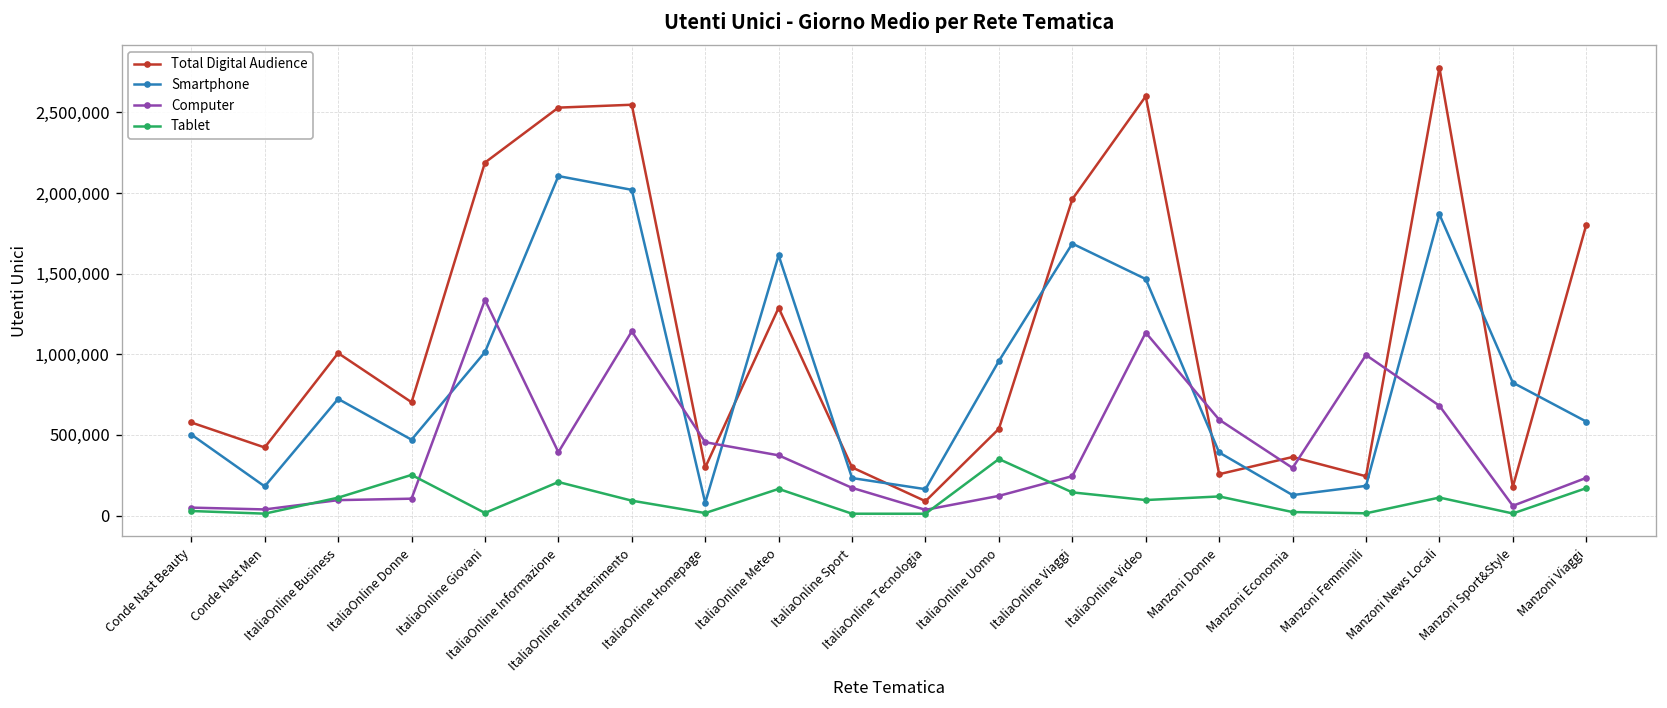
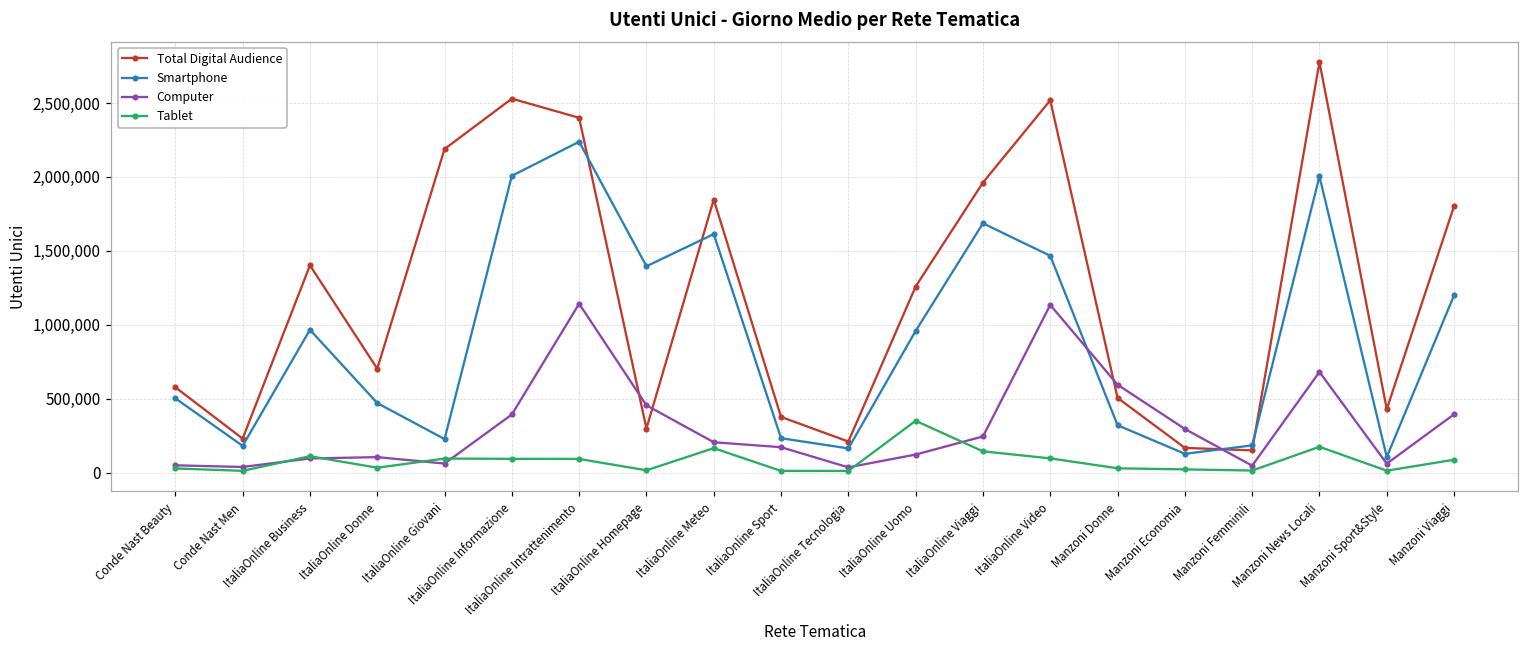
Total Digital Audience, Conde Nast Men: 420,000 -> 230,000
Total Digital Audience, ItaliaOnline Business: 1,010,000 -> 1,400,000
Smartphone, ItaliaOnline Business: 720,000 -> 970,000
Tablet, ItaliaOnline Donne: 250,000 -> 30,000
Smartphone, ItaliaOnline Giovani: 1,010,000 -> 230,000
Computer, ItaliaOnline Giovani: 1,340,000 -> 60,000
Tablet, ItaliaOnline Giovani: 20,000 -> 90,000
Smartphone, ItaliaOnline Informazione: 2,100,000 -> 2,010,000
Tablet, ItaliaOnline Informazione: 210,000 -> 90,000
Total Digital Audience, ItaliaOnline Intrattenimento: 2,550,000 -> 2,400,000
Smartphone, ItaliaOnline Intrattenimento: 2,020,000 -> 2,240,000
Smartphone, ItaliaOnline Homepage: 80,000 -> 1,400,000
Total Digital Audience, ItaliaOnline Meteo: 1,290,000 -> 1,850,000
Computer, ItaliaOnline Meteo: 370,000 -> 210,000
Total Digital Audience, ItaliaOnline Sport: 300,000 -> 380,000
Total Digital Audience, ItaliaOnline Tecnologia: 90,000 -> 210,000
Total Digital Audience, ItaliaOnline Uomo: 540,000 -> 1,260,000
Total Digital Audience, ItaliaOnline Video: 2,600,000 -> 2,520,000
Total Digital Audience, Manzoni Donne: 260,000 -> 510,000
Smartphone, Manzoni Donne: 390,000 -> 320,000
Tablet, Manzoni Donne: 120,000 -> 30,000
Total Digital Audience, Manzoni Economia: 360,000 -> 170,000
Total Digital Audience, Manzoni Femminili: 240,000 -> 150,000
Computer, Manzoni Femminili: 1,000,000 -> 50,000
Smartphone, Manzoni News Locali: 1,870,000 -> 2,000,000
Tablet, Manzoni News Locali: 110,000 -> 170,000
Total Digital Audience, Manzoni Sport&Style: 180,000 -> 430,000
Smartphone, Manzoni Sport&Style: 820,000 -> 110,000
Smartphone, Manzoni Viaggi: 580,000 -> 1,200,000
Computer, Manzoni Viaggi: 230,000 -> 390,000
Tablet, Manzoni Viaggi: 170,000 -> 90,000
